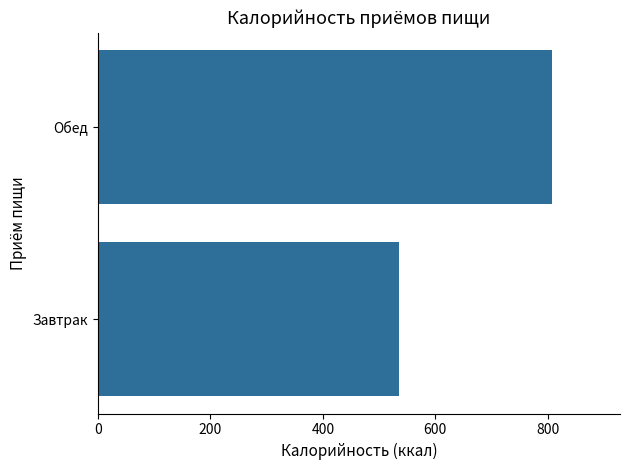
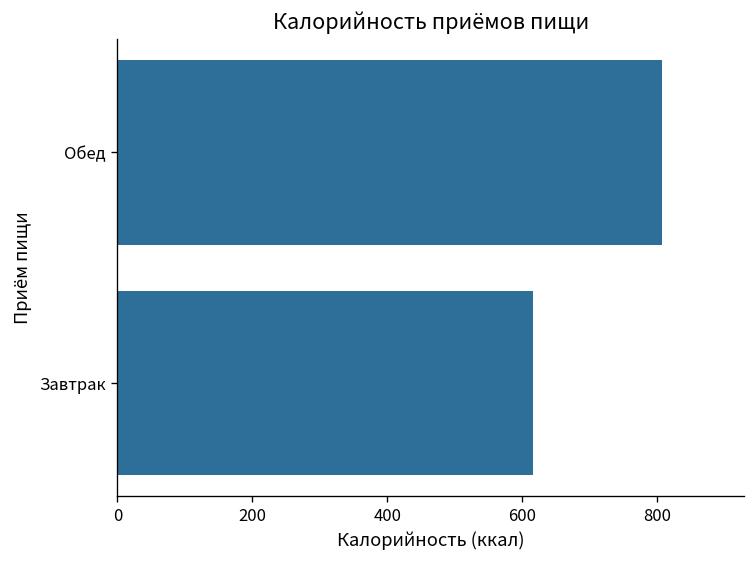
Завтрак: 540 -> 620
